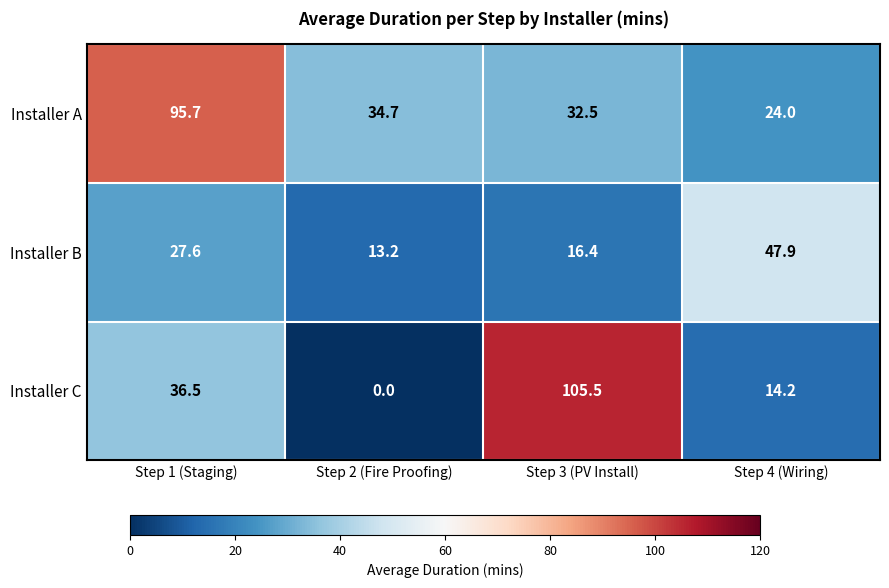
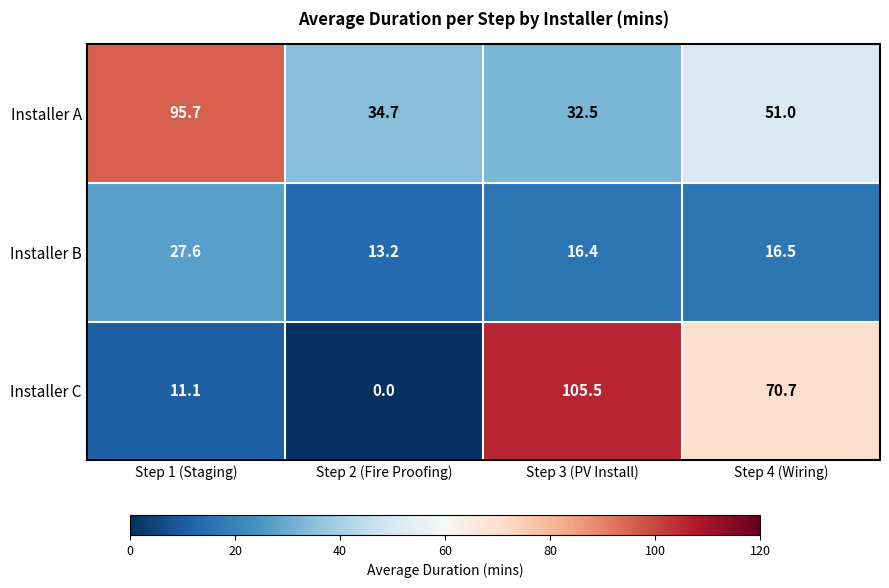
Installer A, Step 4 (Wiring): 24.0 -> 51.0
Installer B, Step 4 (Wiring): 47.9 -> 16.5
Installer C, Step 1 (Staging): 36.5 -> 11.1
Installer C, Step 4 (Wiring): 14.2 -> 70.7
